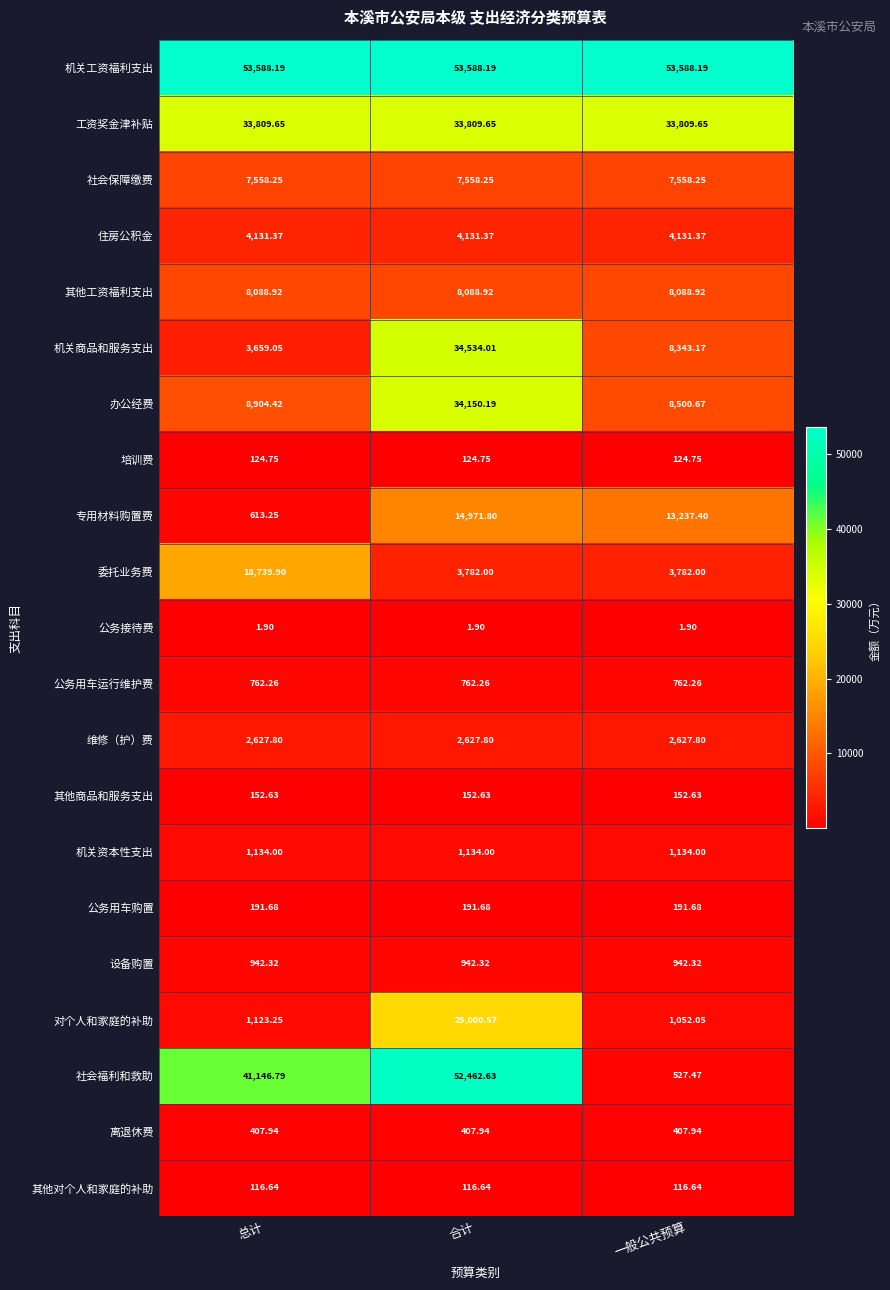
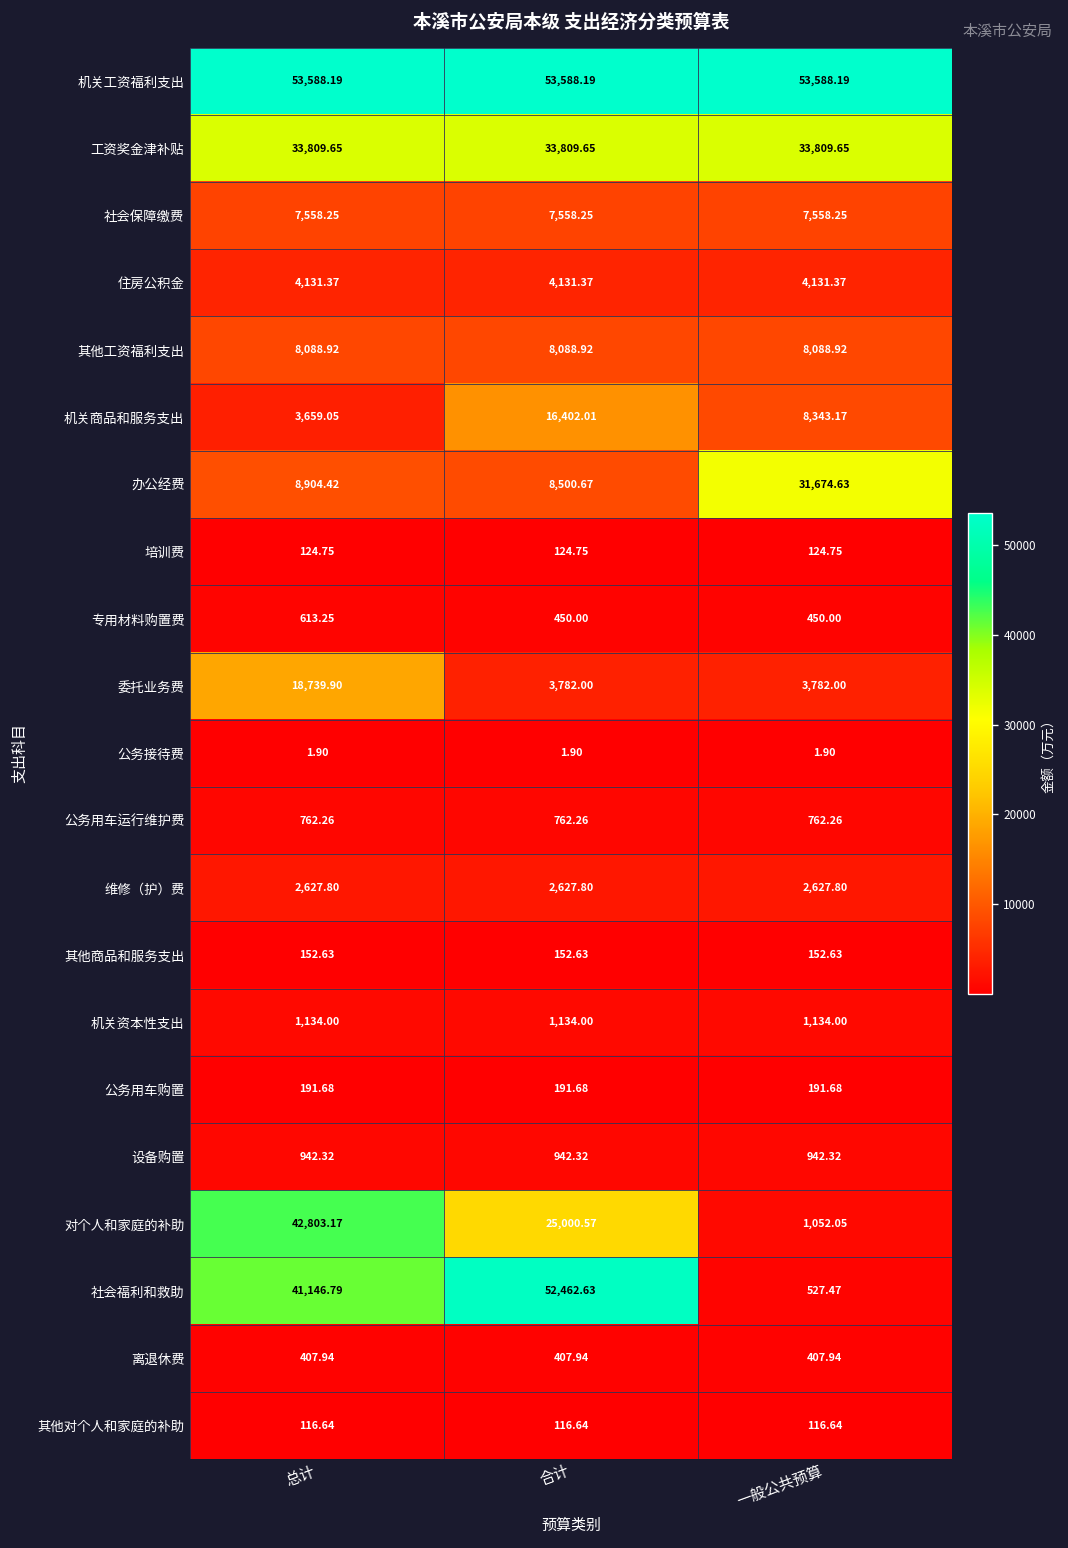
机关商品和服务支出, 合计: 34,534.01 -> 16,402.01
办公经费, 合计: 34,150.19 -> 8,500.67
办公经费, 一般公共预算: 8,500.67 -> 31,674.63
专用材料购置费, 合计: 14,971.80 -> 450.00
专用材料购置费, 一般公共预算: 13,237.40 -> 450.00
对个人和家庭的补助, 总计: 1,123.25 -> 42,803.17
